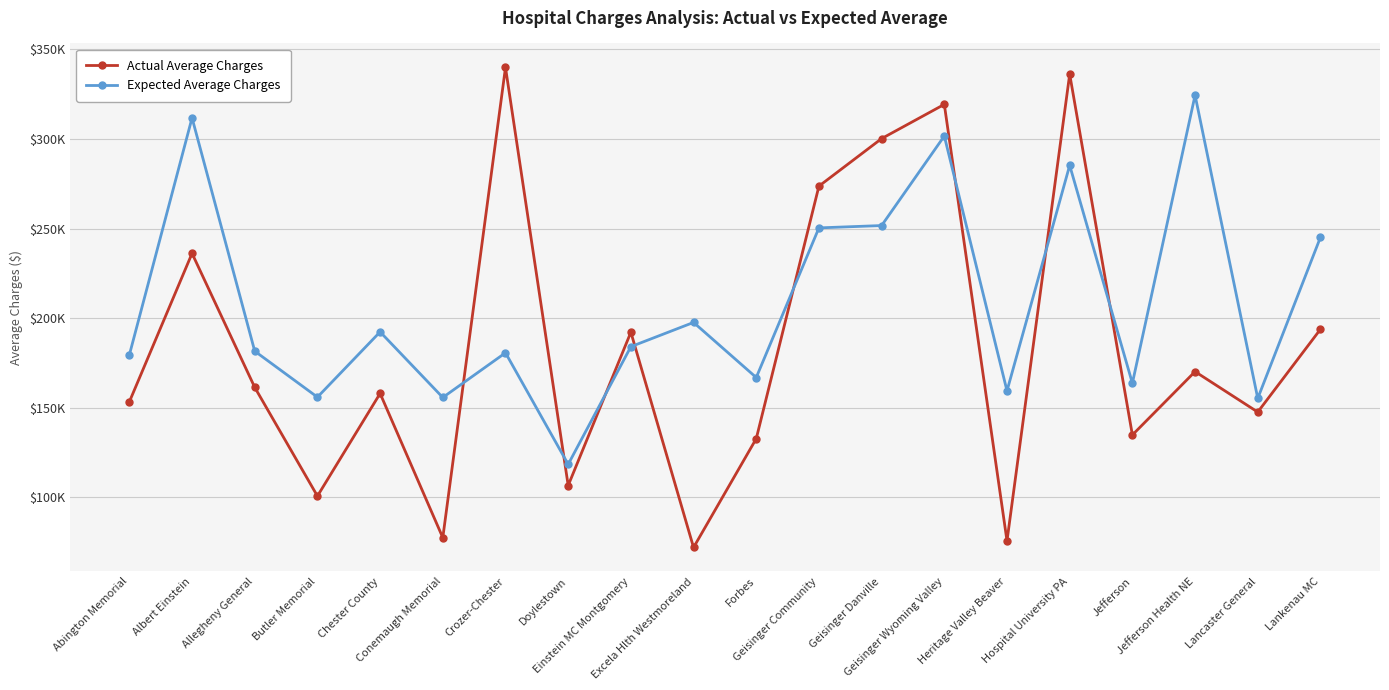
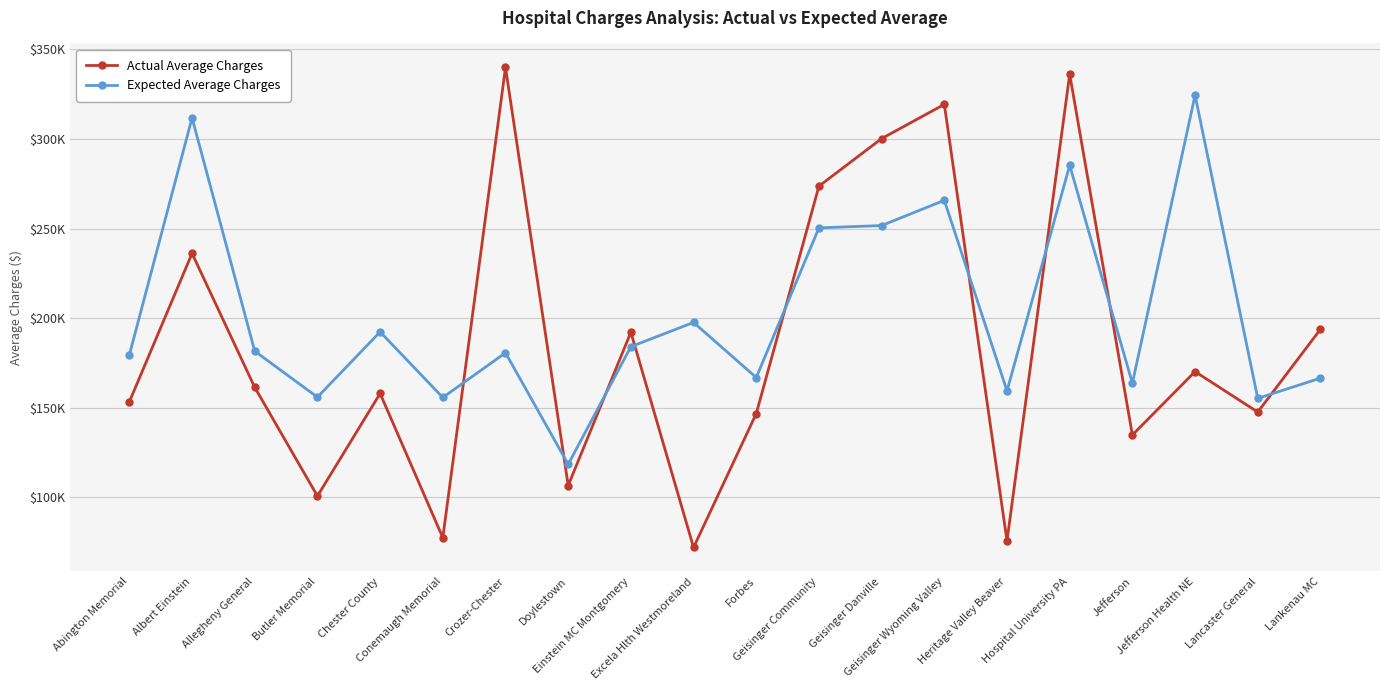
Actual Average Charges, Forbes: $133000 -> $147000
Expected Average Charges, Geisinger Wyoming Valley: $302000 -> $266000
Expected Average Charges, Lankenau MC: $245000 -> $167000
